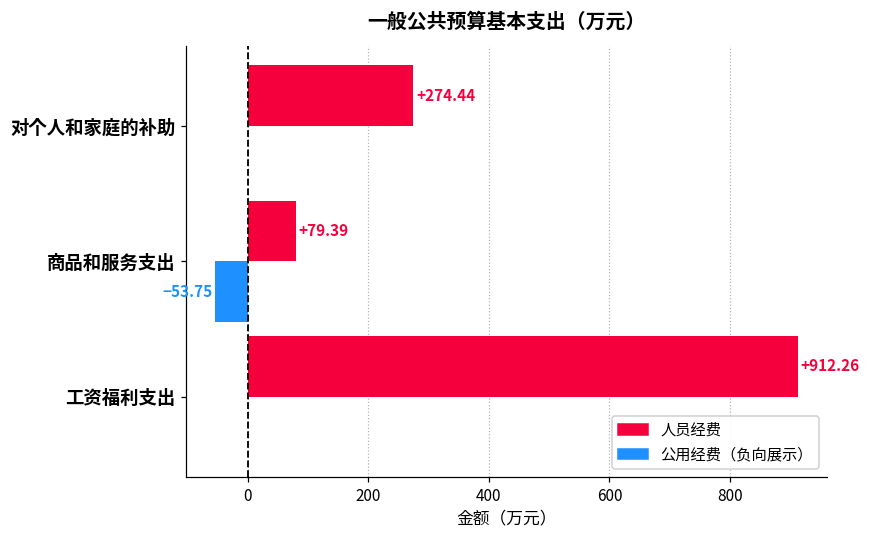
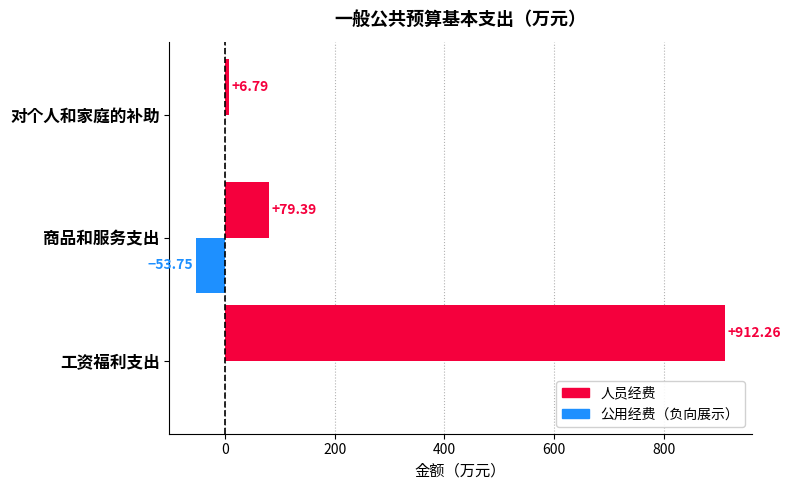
人员经费, 对个人和家庭的补助: +274.44 -> +6.79
